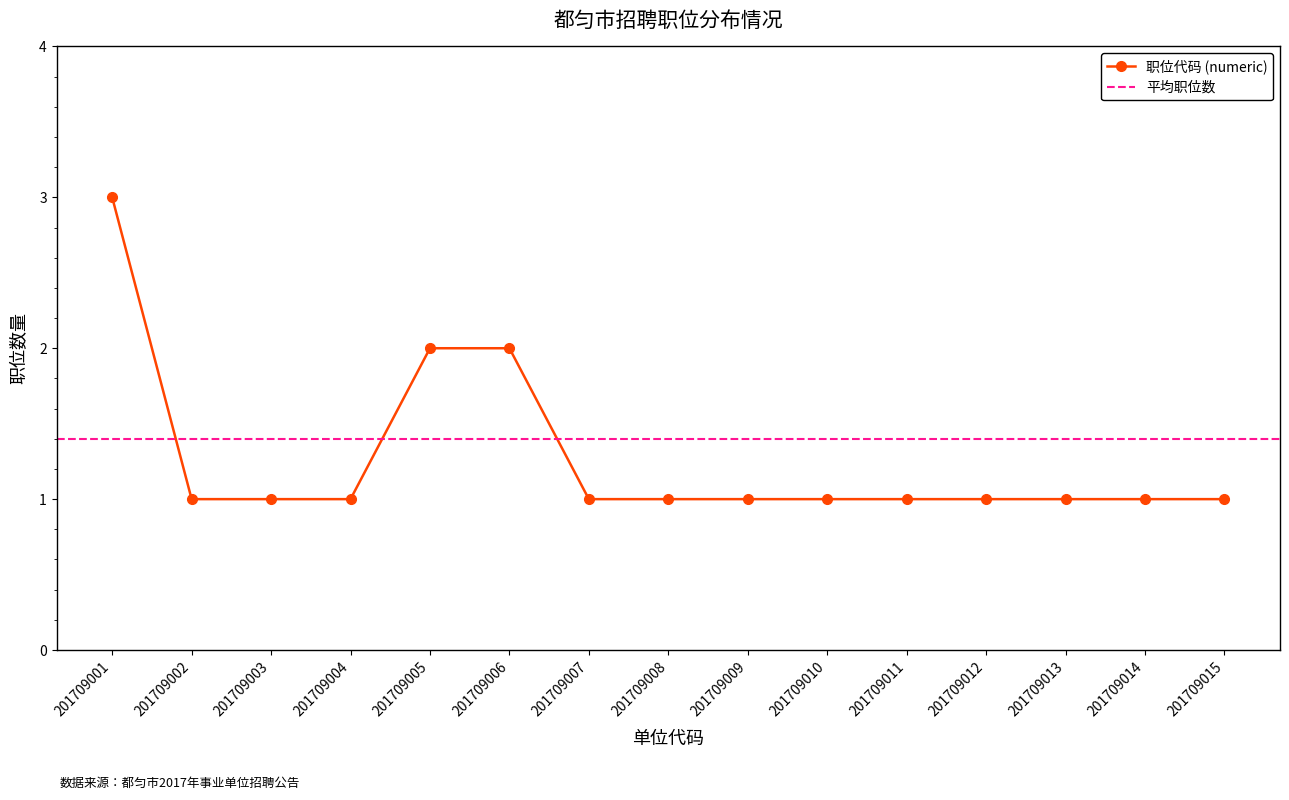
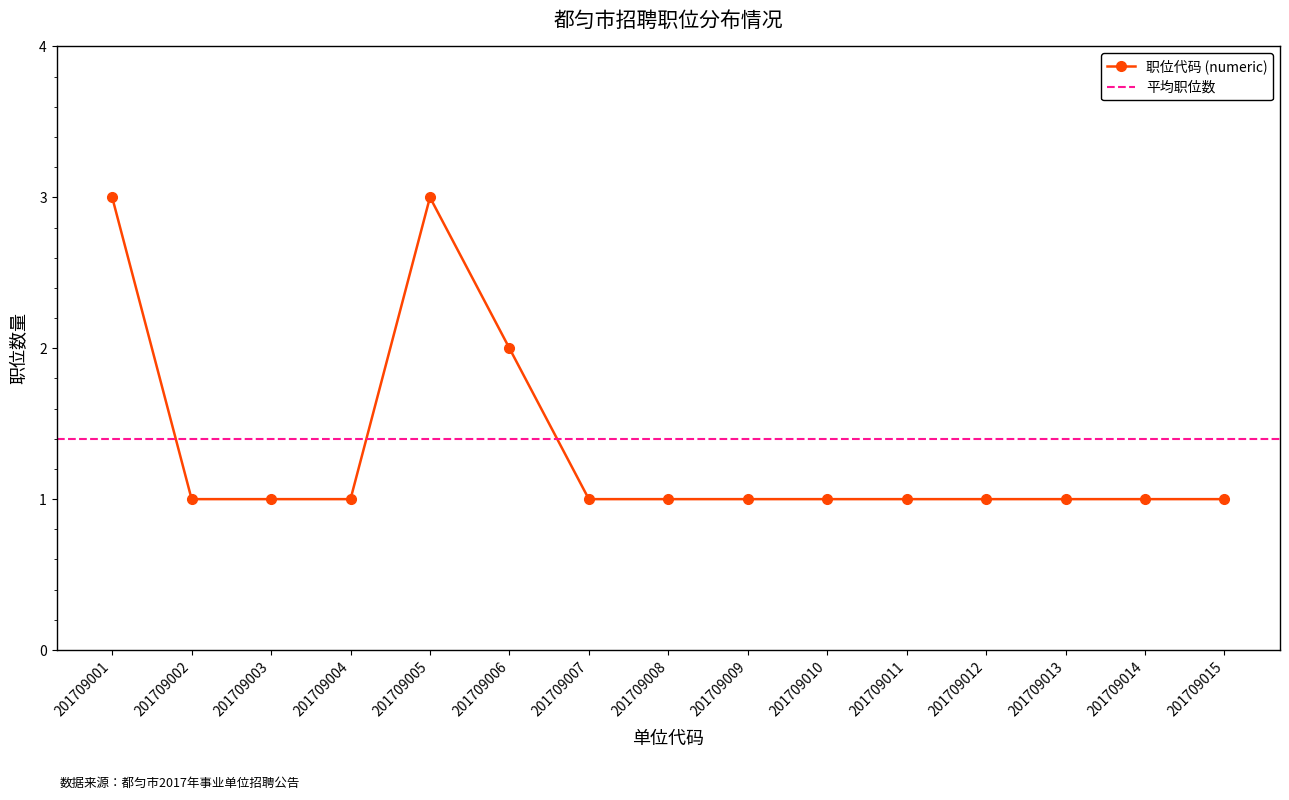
201709005: 2 -> 3
